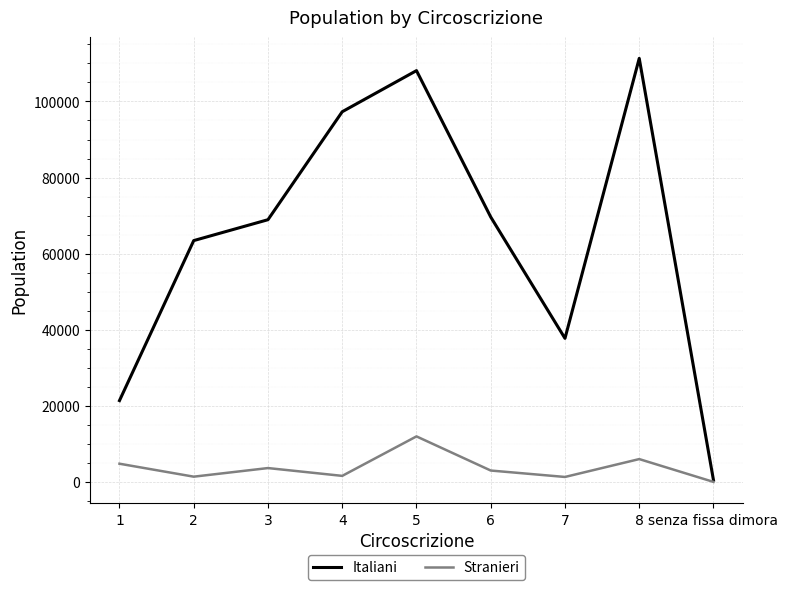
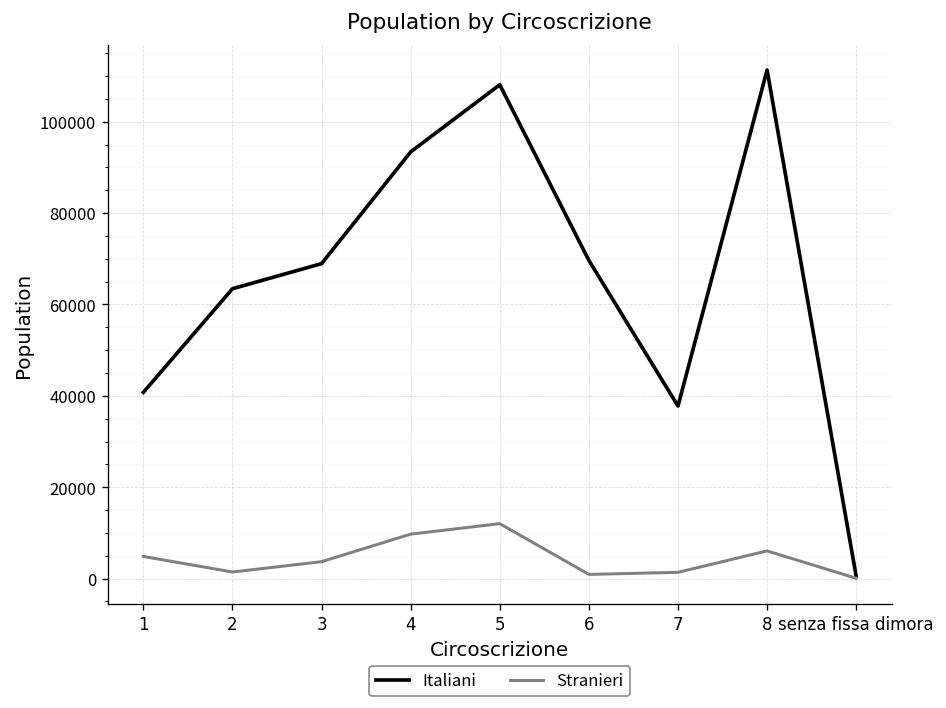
Italiani, 1: 21000 -> 41000
Italiani, 4: 97000 -> 93000
Stranieri, 4: 2000 -> 10000
Stranieri, 6: 3000 -> 1000
